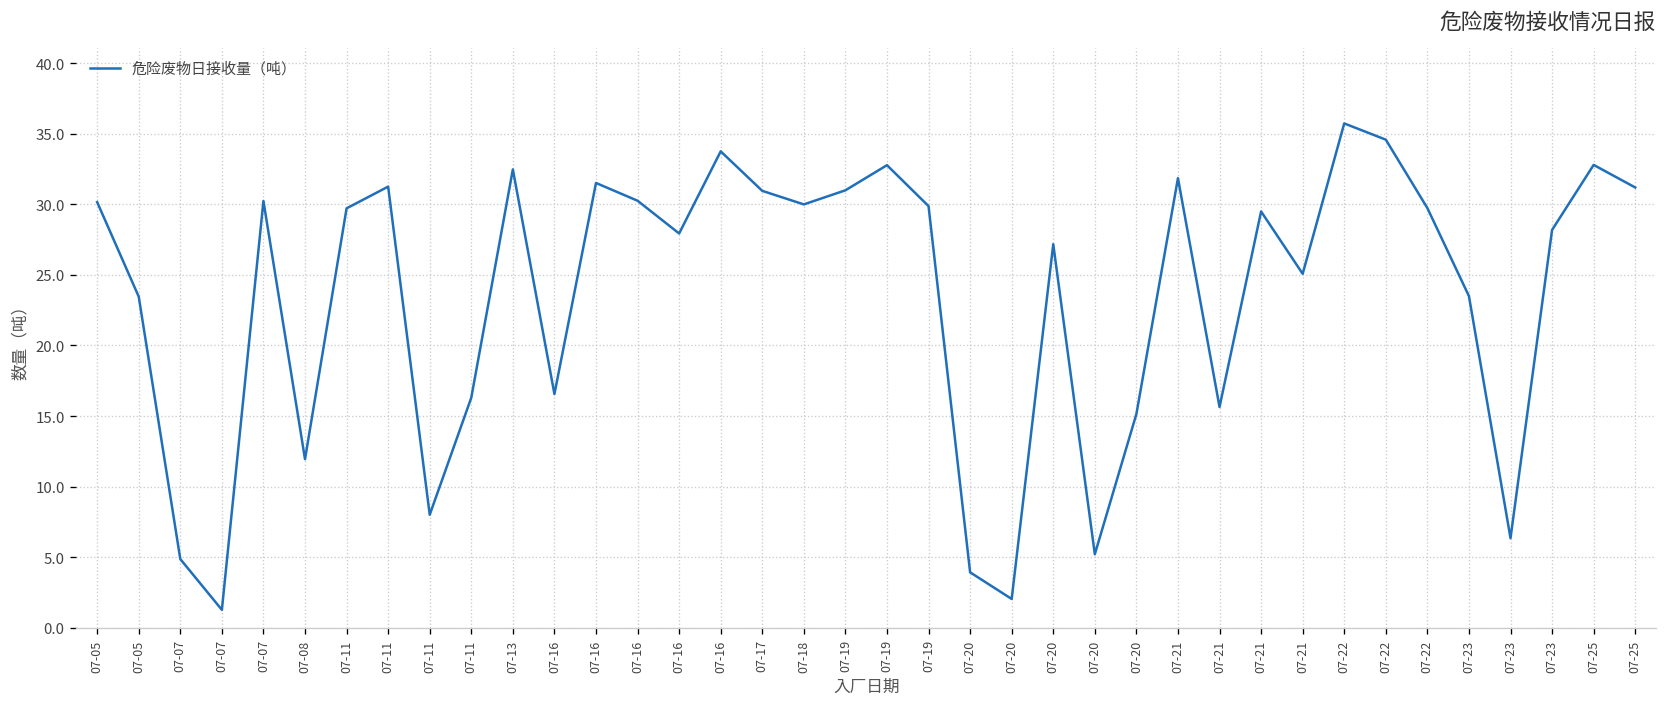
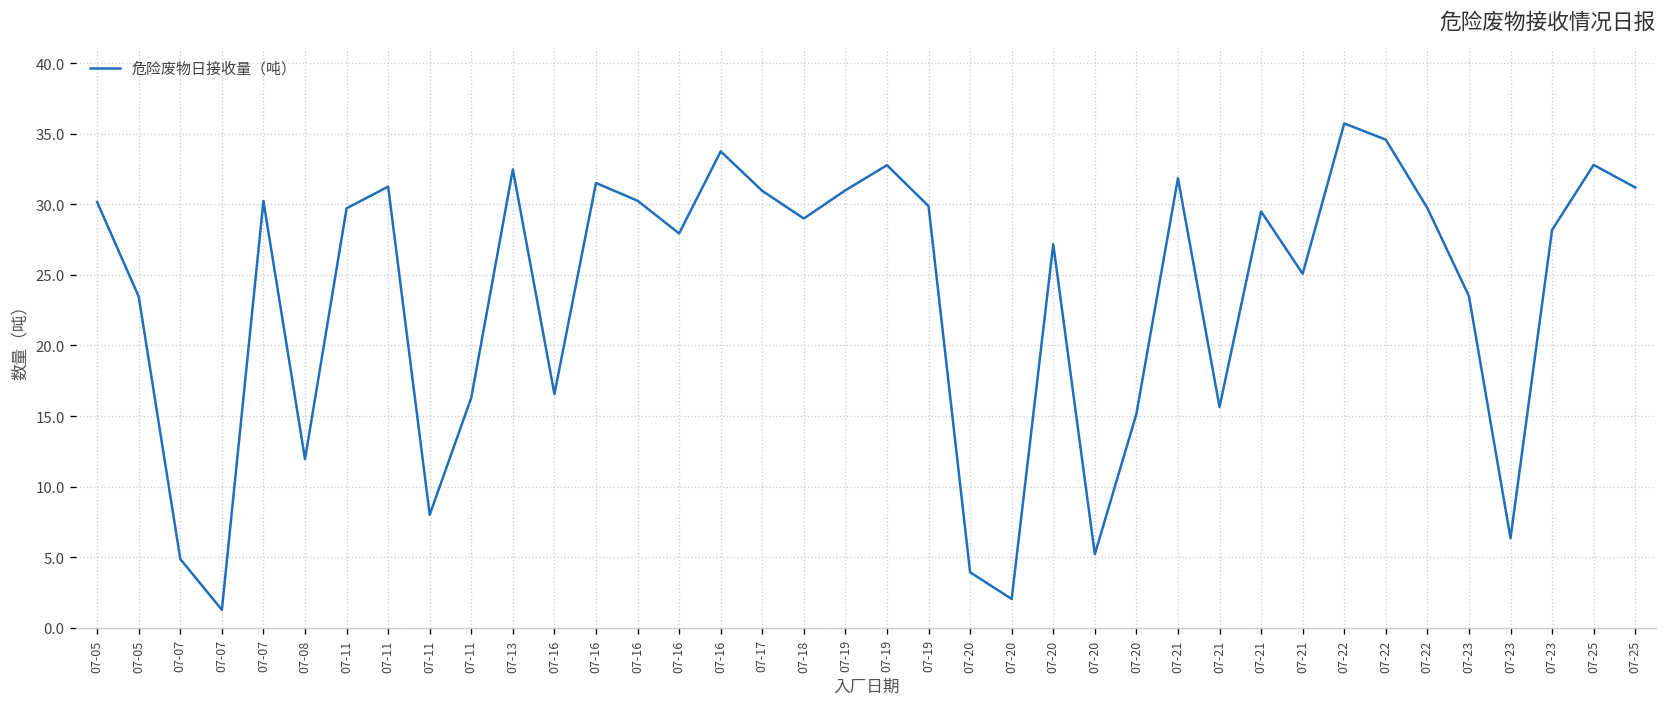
07-18: 30 -> 29
